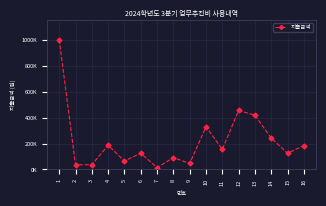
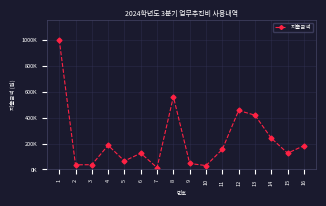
8: 90000 -> 560000
10: 330000 -> 30000
